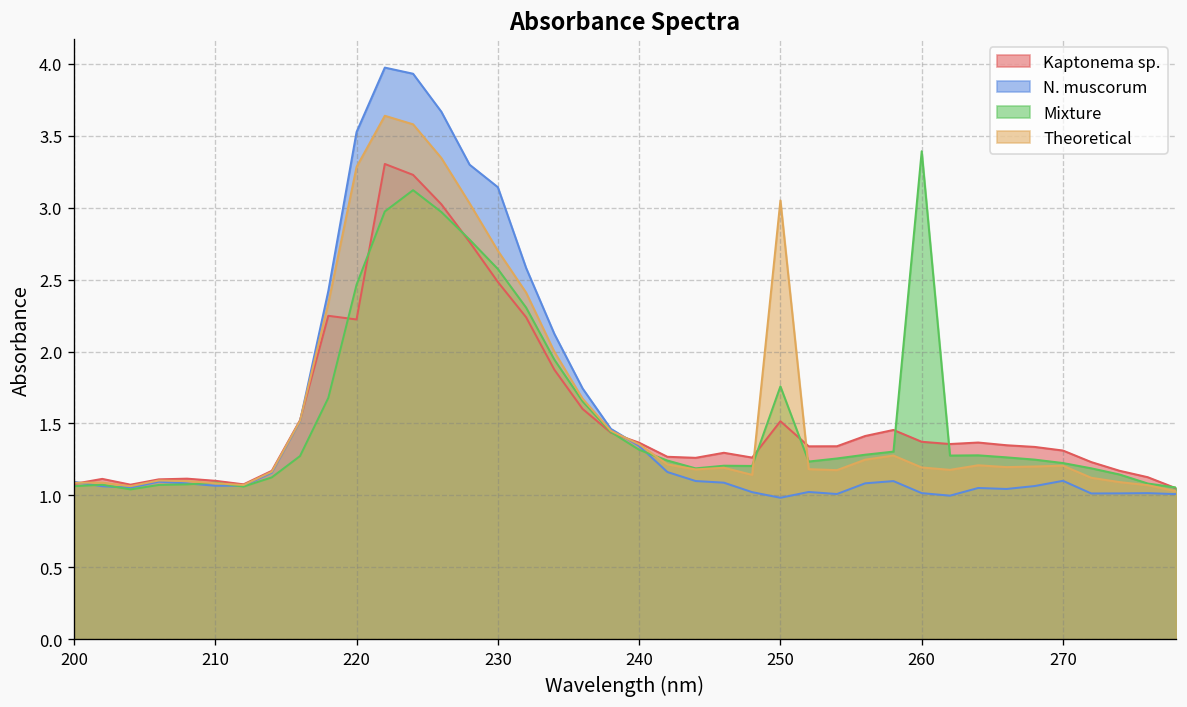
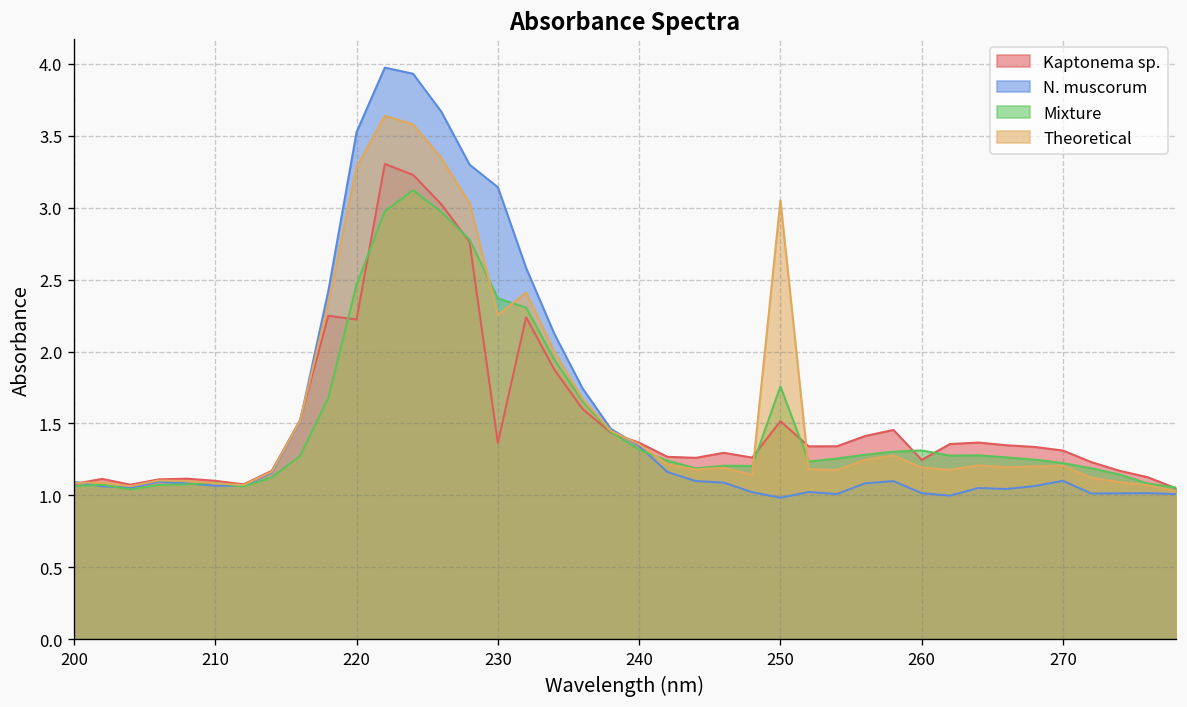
Kaptonema sp., 230: 2.48 -> 1.36
Mixture, 230: 2.57 -> 2.37
Theoretical, 230: 2.70 -> 2.25
Kaptonema sp., 260: 1.37 -> 1.25
Mixture, 260: 3.39 -> 1.31
